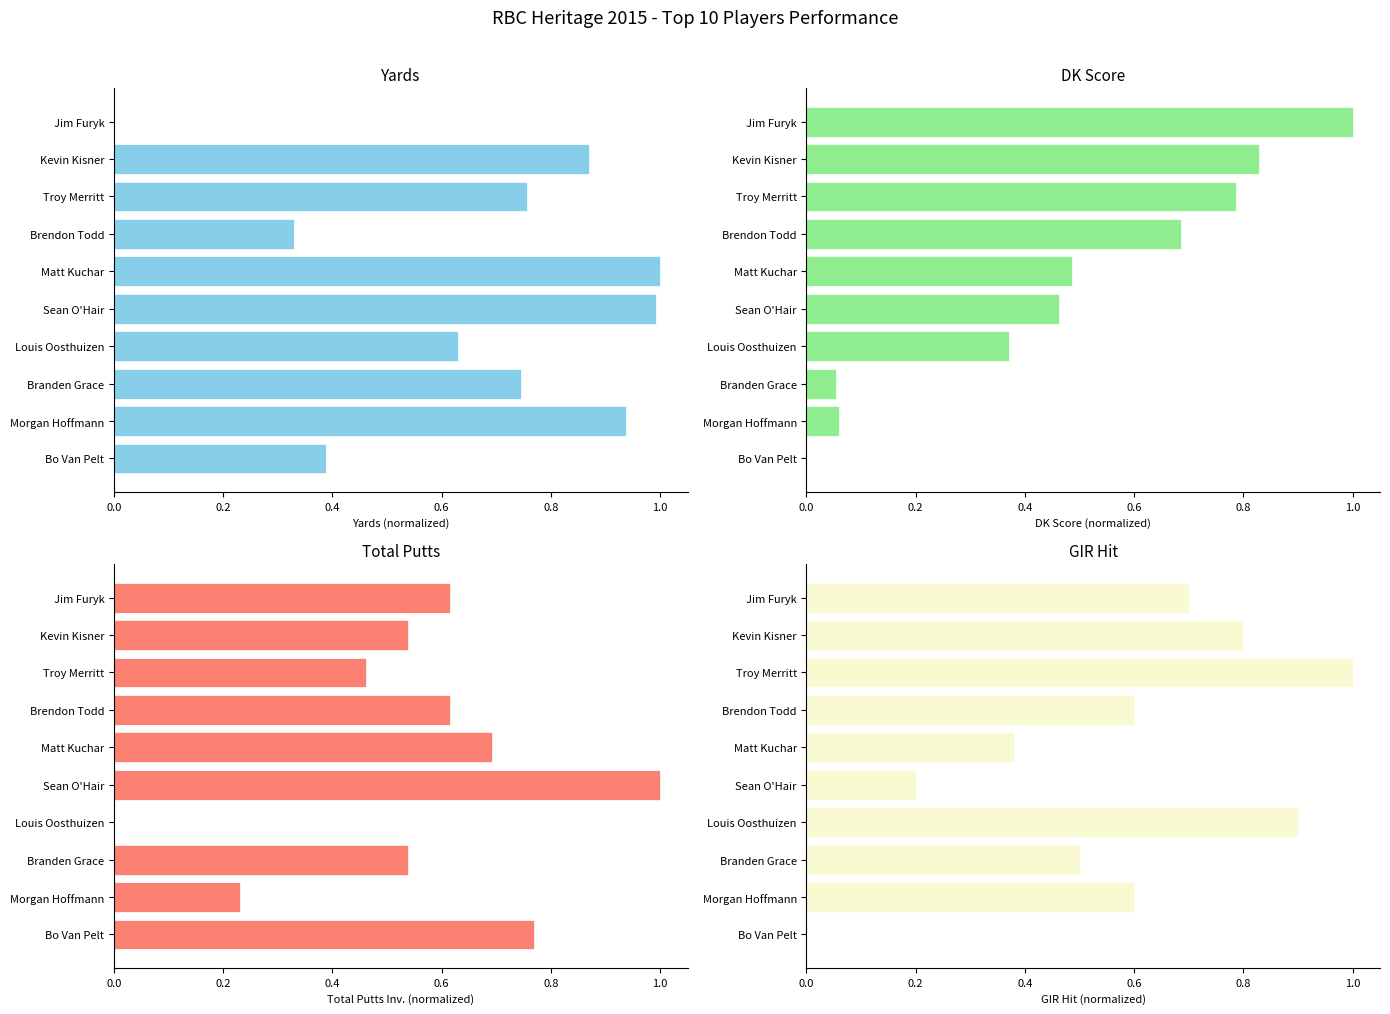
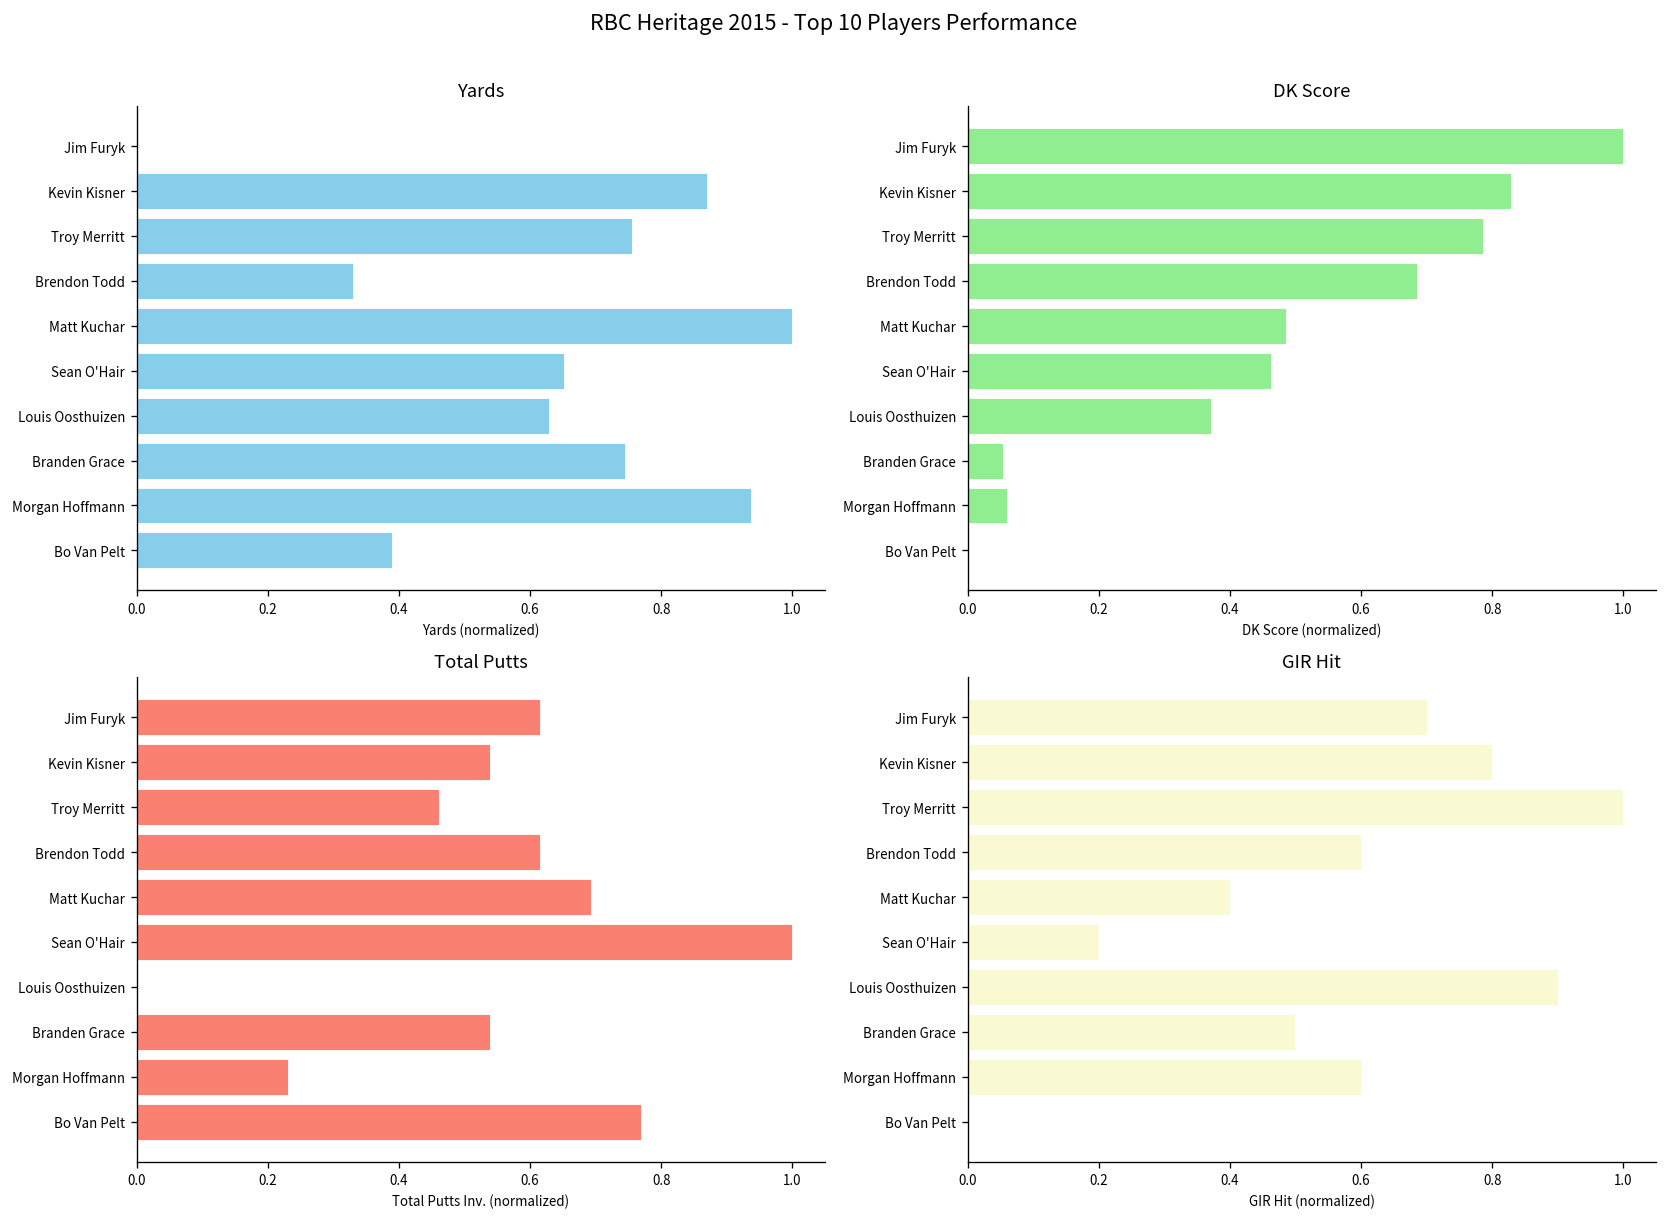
Yards, Sean O'Hair: 0.99 -> 0.65
GIR Hit, Matt Kuchar: 0.38 -> 0.40
